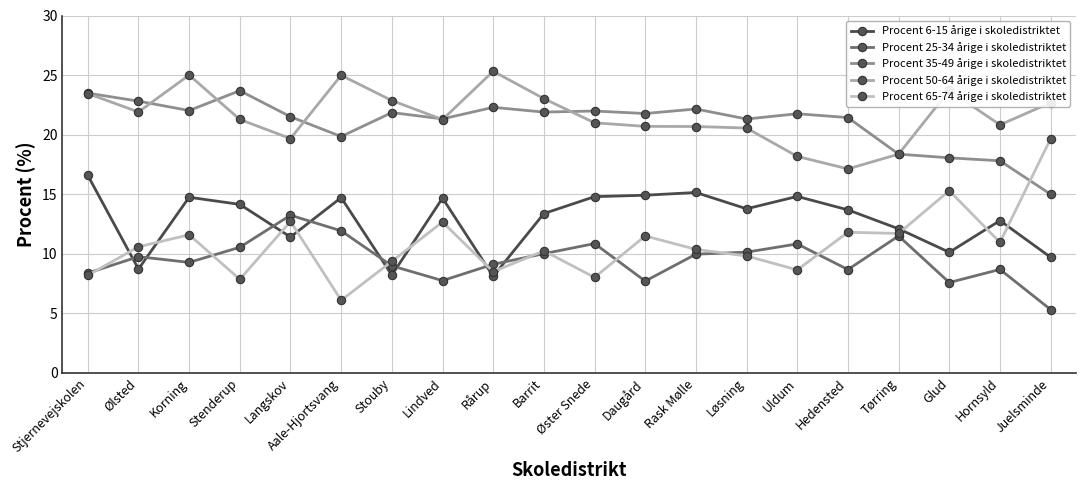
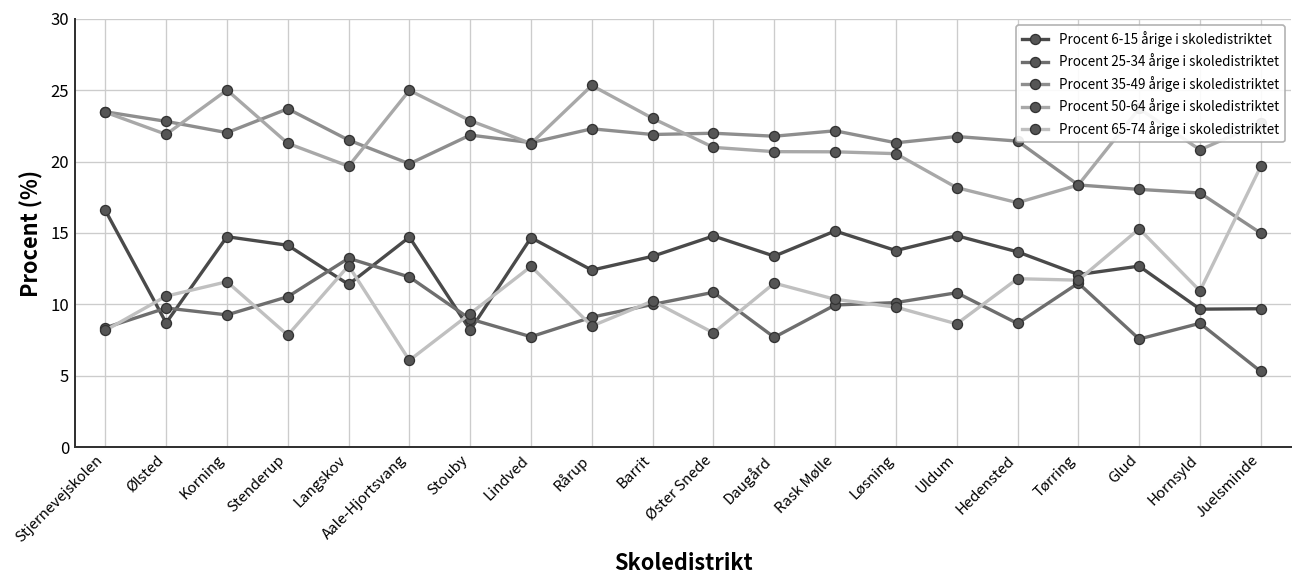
Procent 6-15 årige i skoledistriktet, Rårup: 8.1 -> 12.4
Procent 6-15 årige i skoledistriktet, Daugård: 14.9 -> 13.4
Procent 6-15 årige i skoledistriktet, Glud: 10.1 -> 12.7
Procent 6-15 årige i skoledistriktet, Hornsyld: 12.8 -> 9.7
